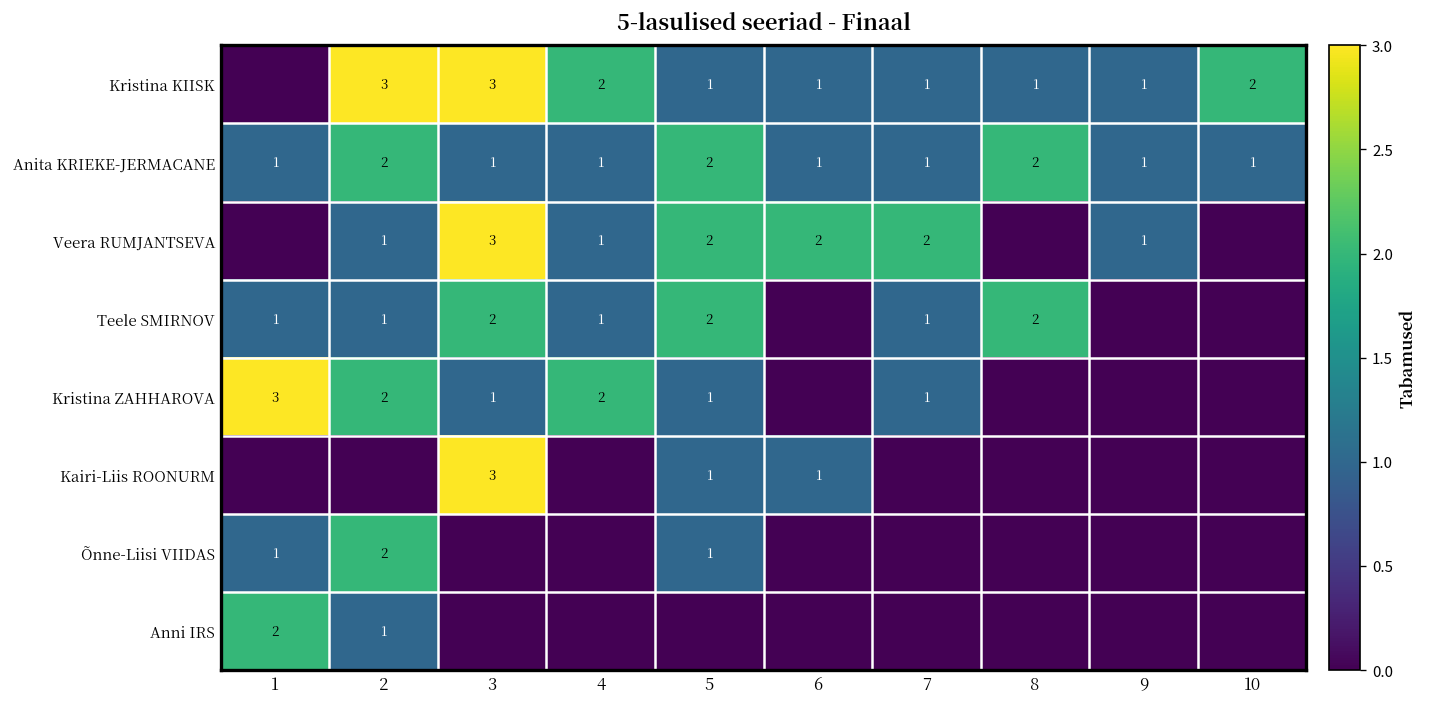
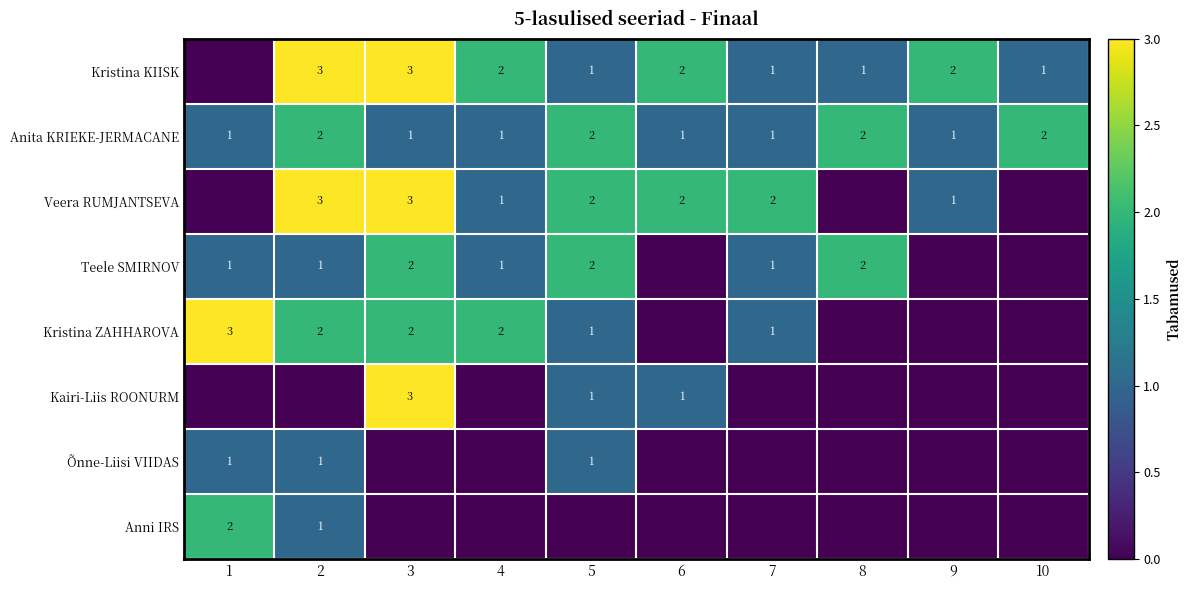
Kristina KIISK, 6: 1 -> 2
Kristina KIISK, 9: 1 -> 2
Kristina KIISK, 10: 2 -> 1
Anita KRIEKE-JERMACANE, 10: 1 -> 2
Veera RUMJANTSEVA, 2: 1 -> 3
Kristina ZAHHAROVA, 3: 1 -> 2
Õnne-Liisi VIIDAS, 2: 2 -> 1
